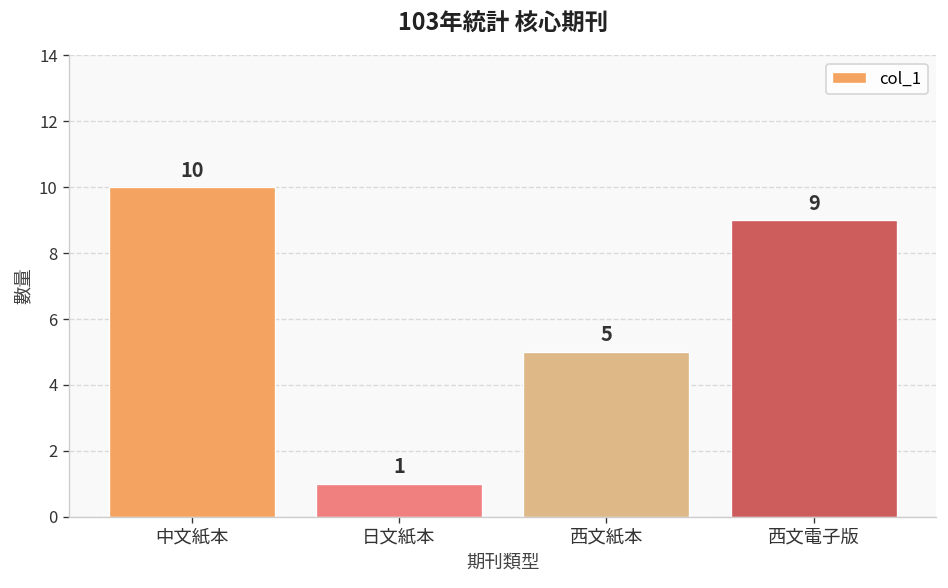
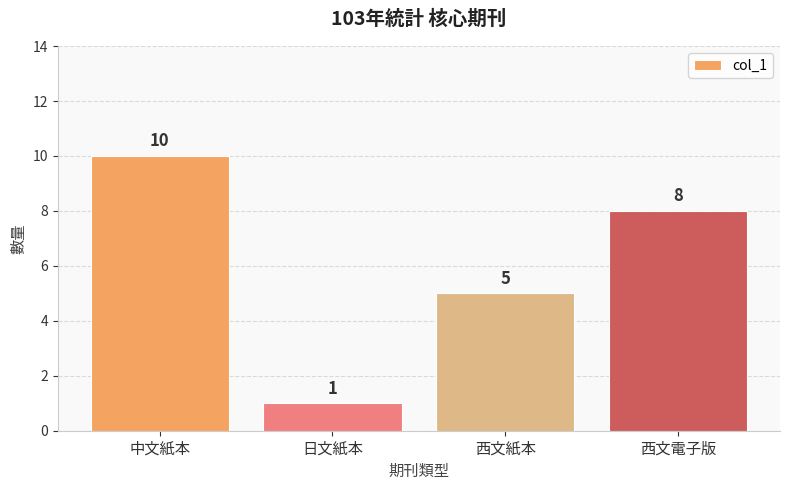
西文電子版: 9 -> 8
